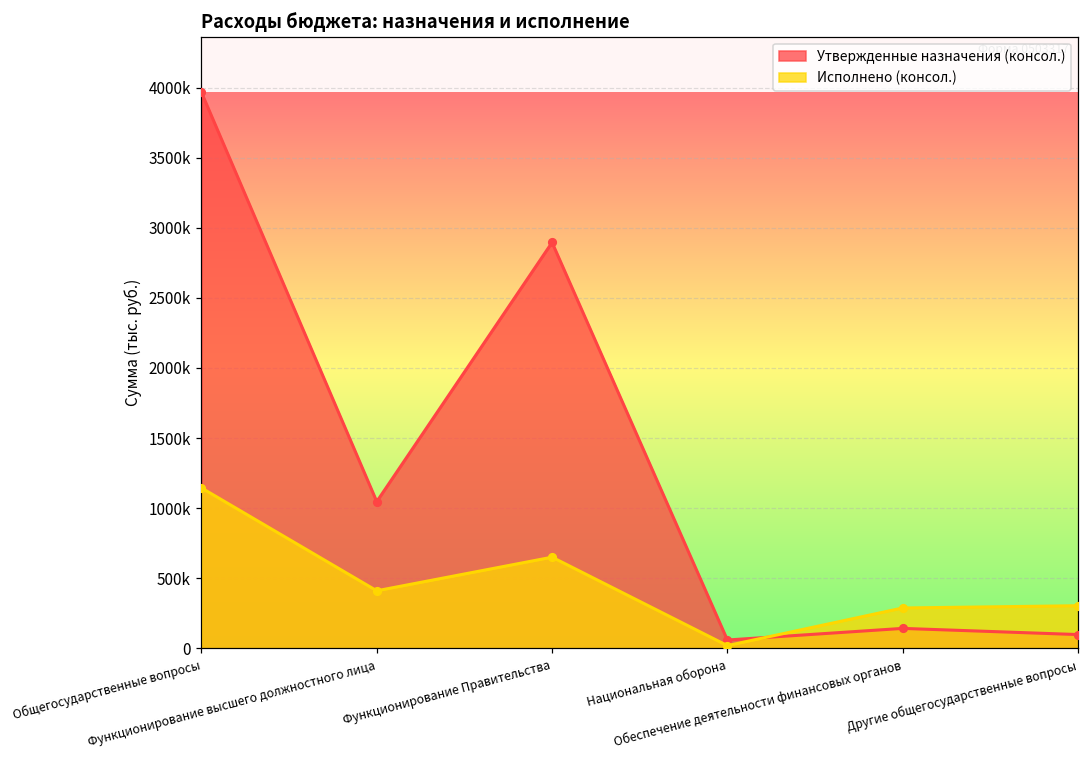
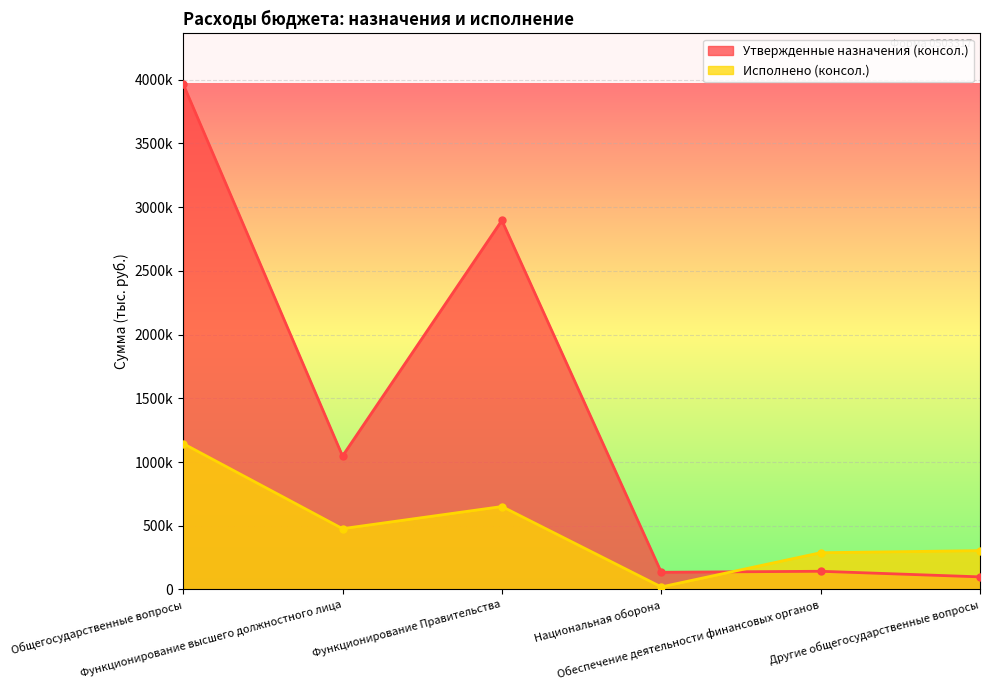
Исполнено (консол.), Функционирование высшего должностного лица: 410000 -> 480000
Утвержденные назначения (консол.), Национальная оборона: 60000 -> 140000
